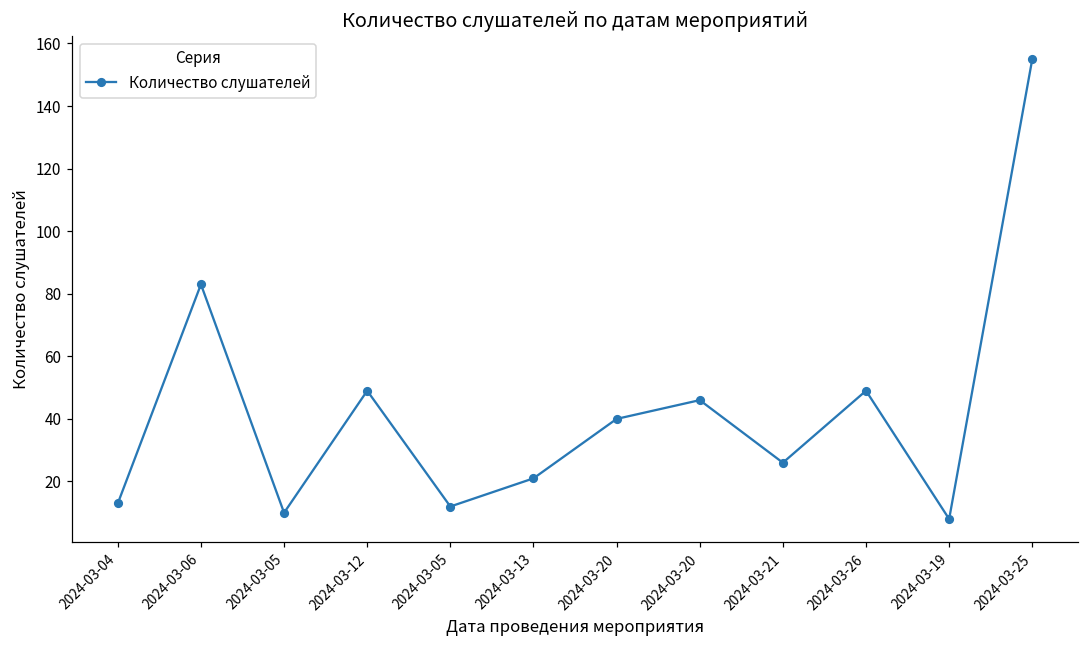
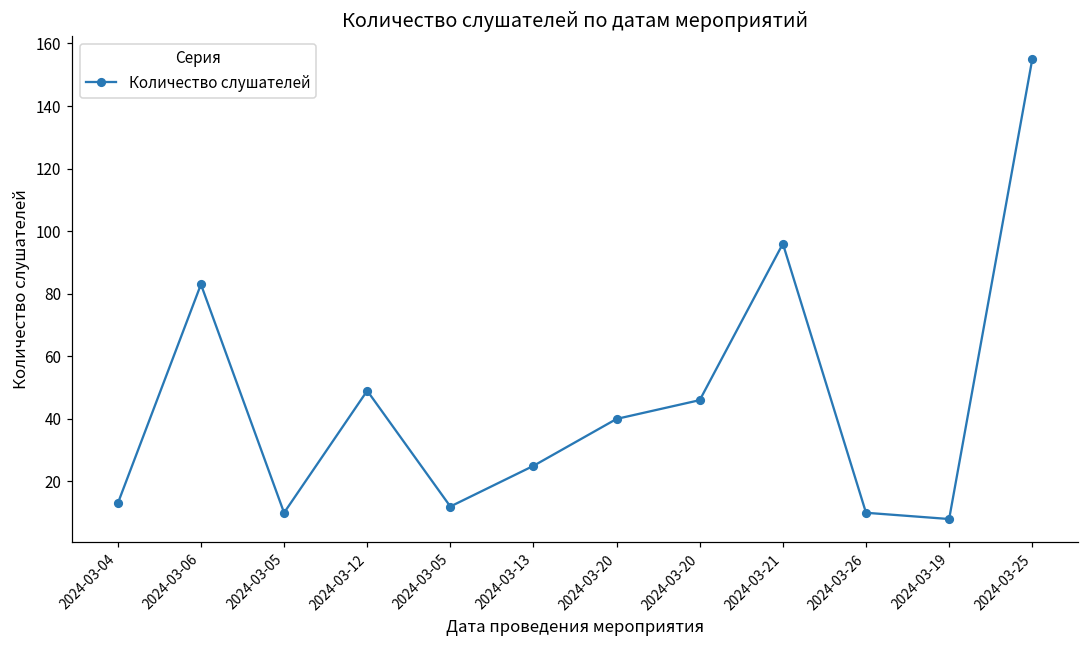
2024-03-13: 21 -> 25
2024-03-21: 26 -> 96
2024-03-26: 49 -> 10
